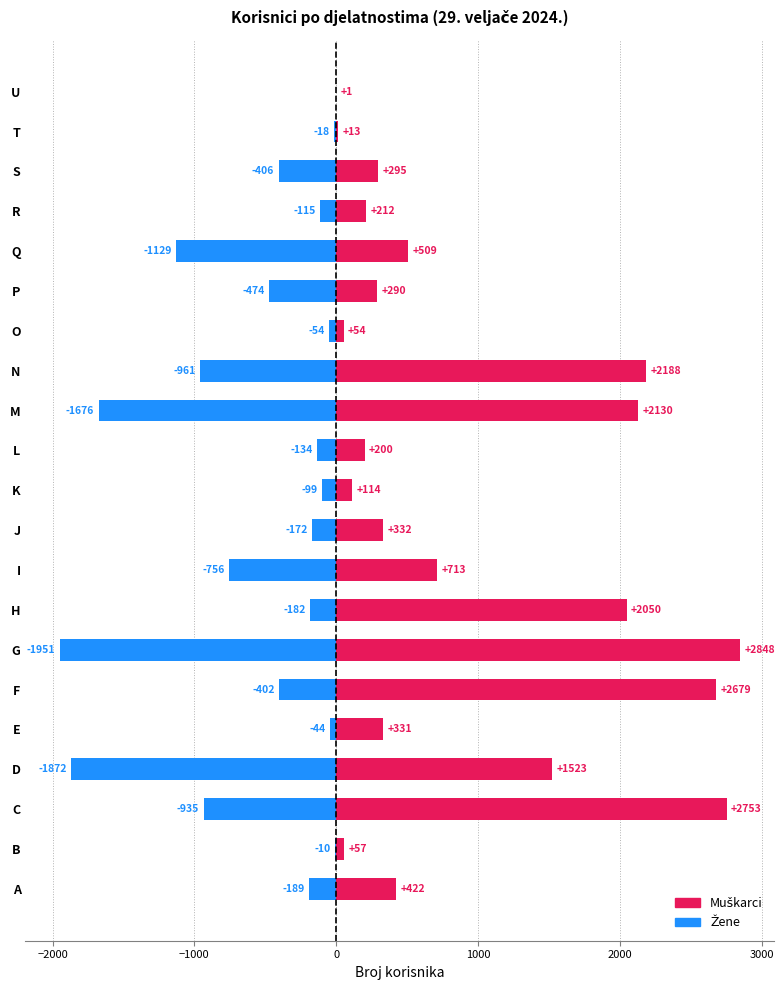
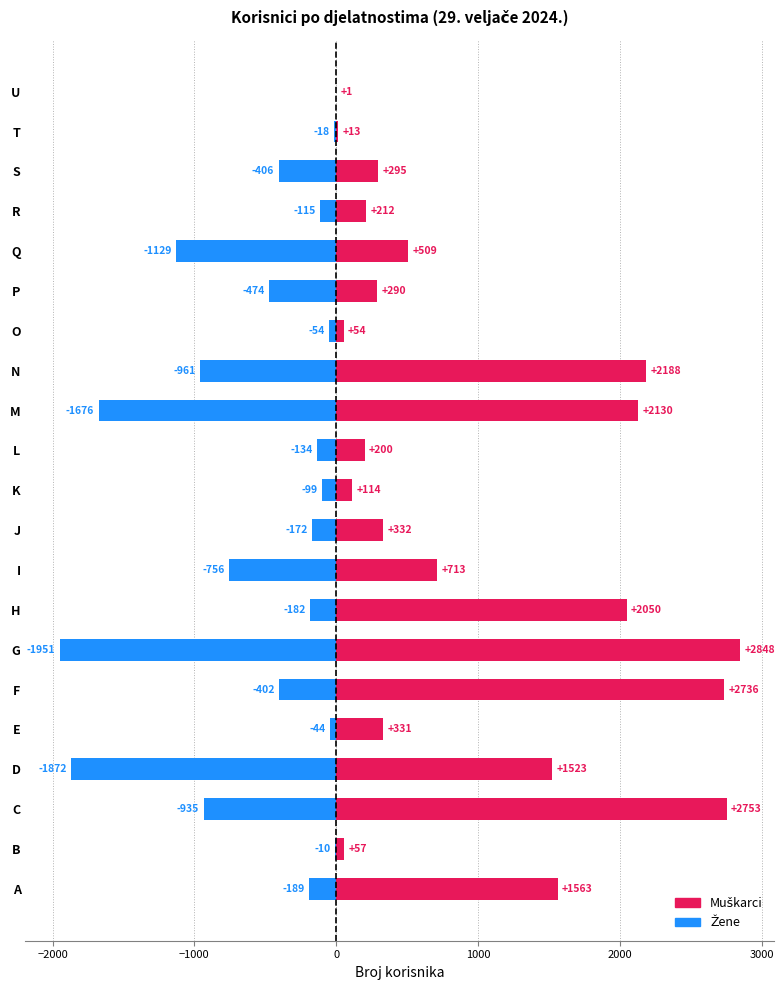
Muškarci, F: +2679 -> +2736
Muškarci, A: +422 -> +1563
